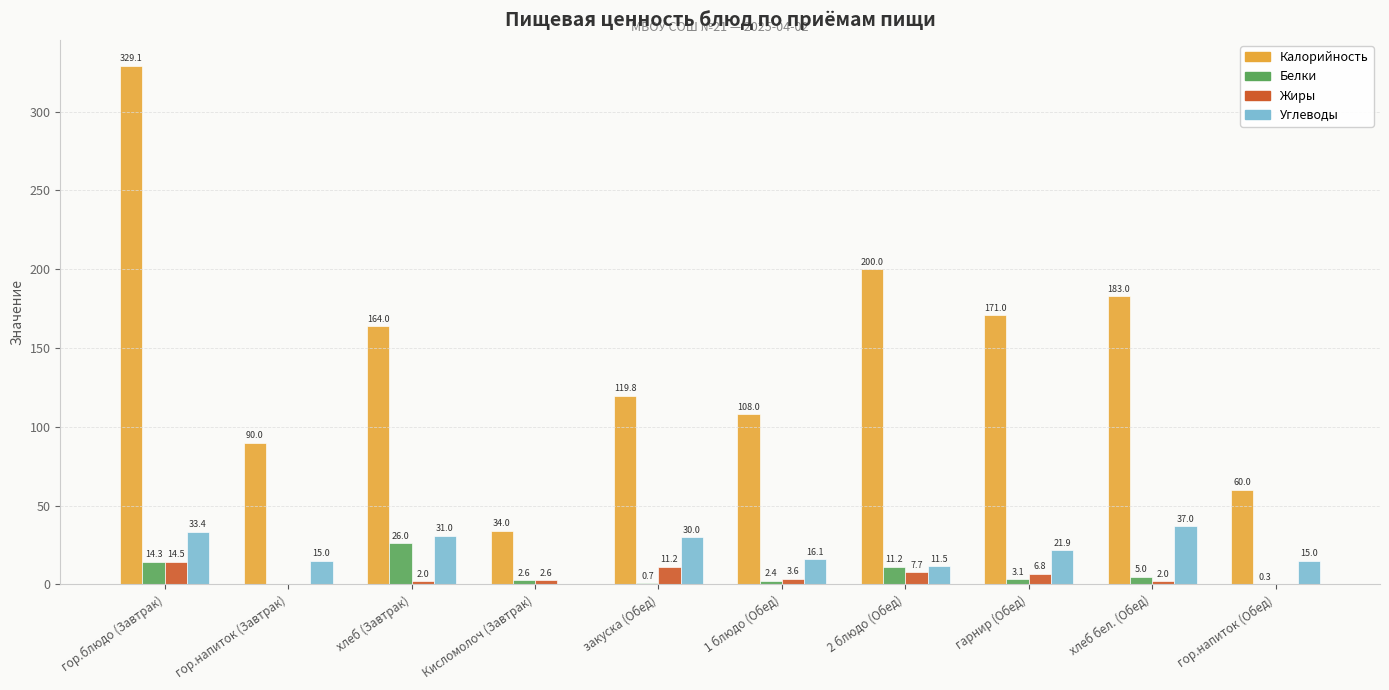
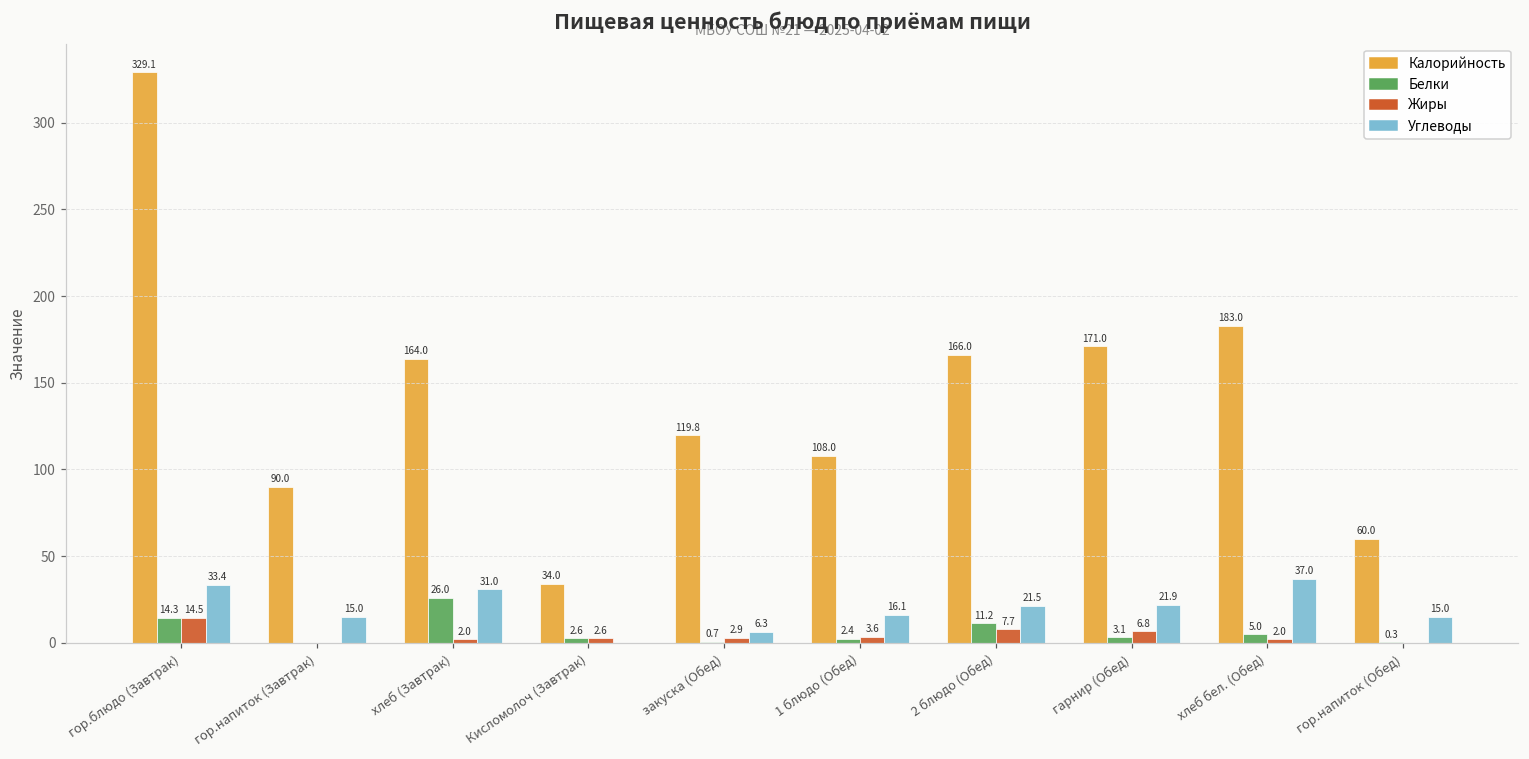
Жиры, закуска (Обед): 11.2 -> 2.9
Углеводы, закуска (Обед): 30.0 -> 6.3
Калорийность, 2 блюдо (Обед): 200.0 -> 166.0
Углеводы, 2 блюдо (Обед): 11.5 -> 21.5
